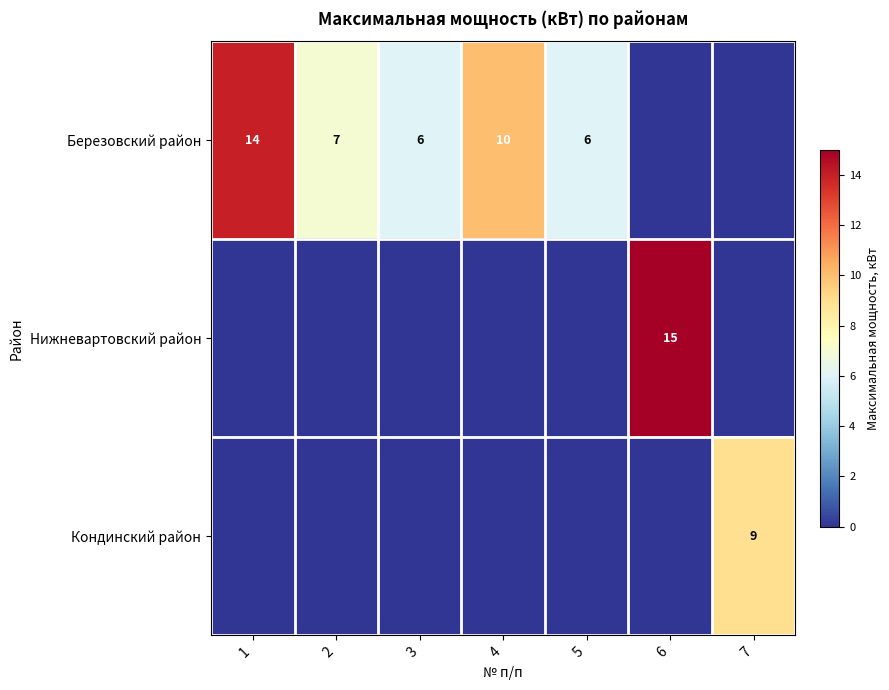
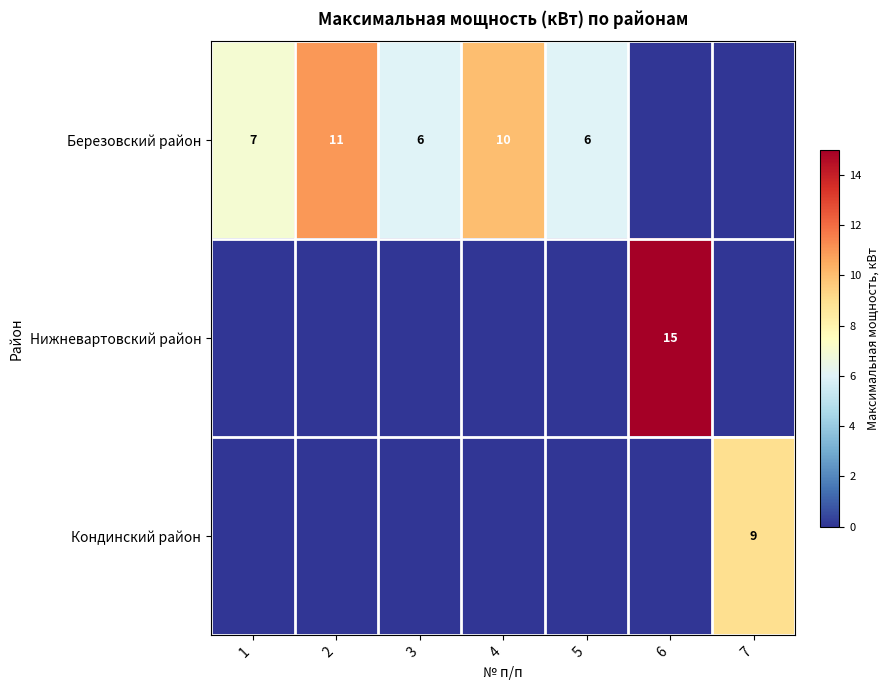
Березовский район, 1: 14 -> 7
Березовский район, 2: 7 -> 11
